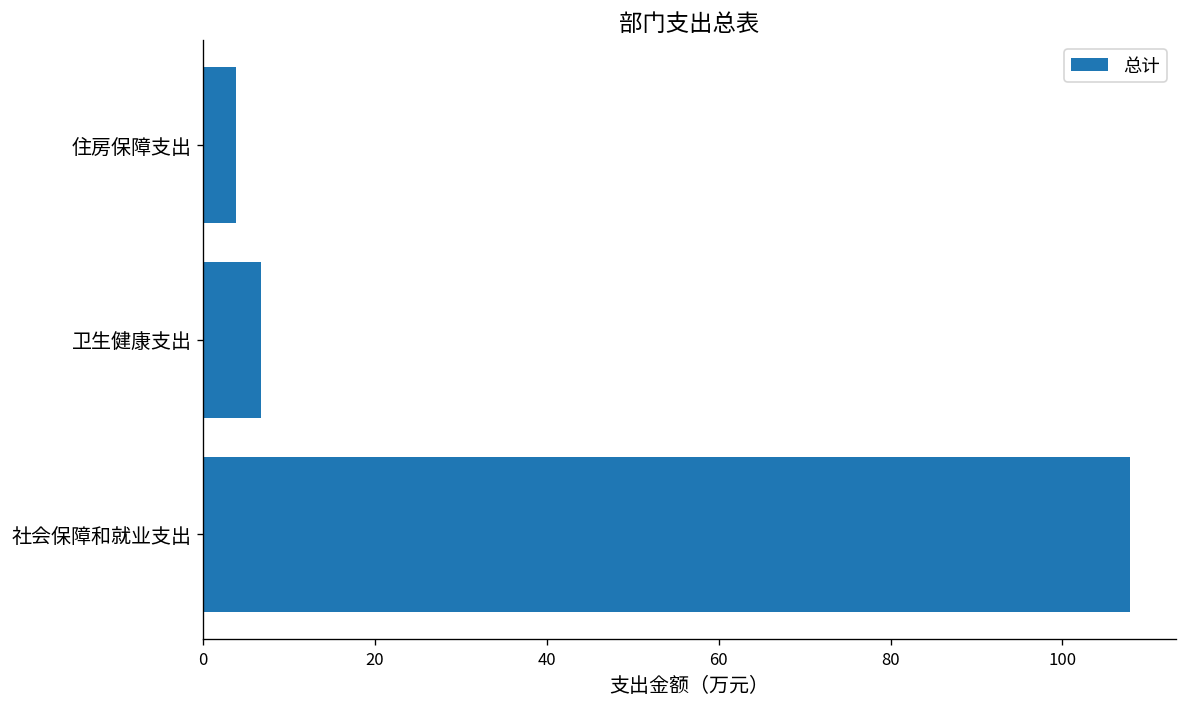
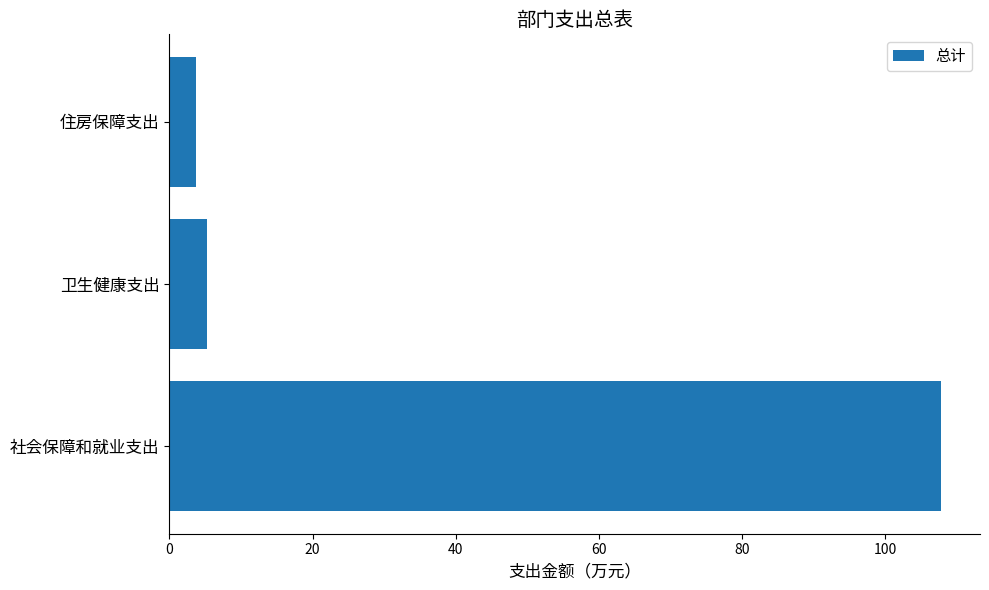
卫生健康支出: 7 -> 5
